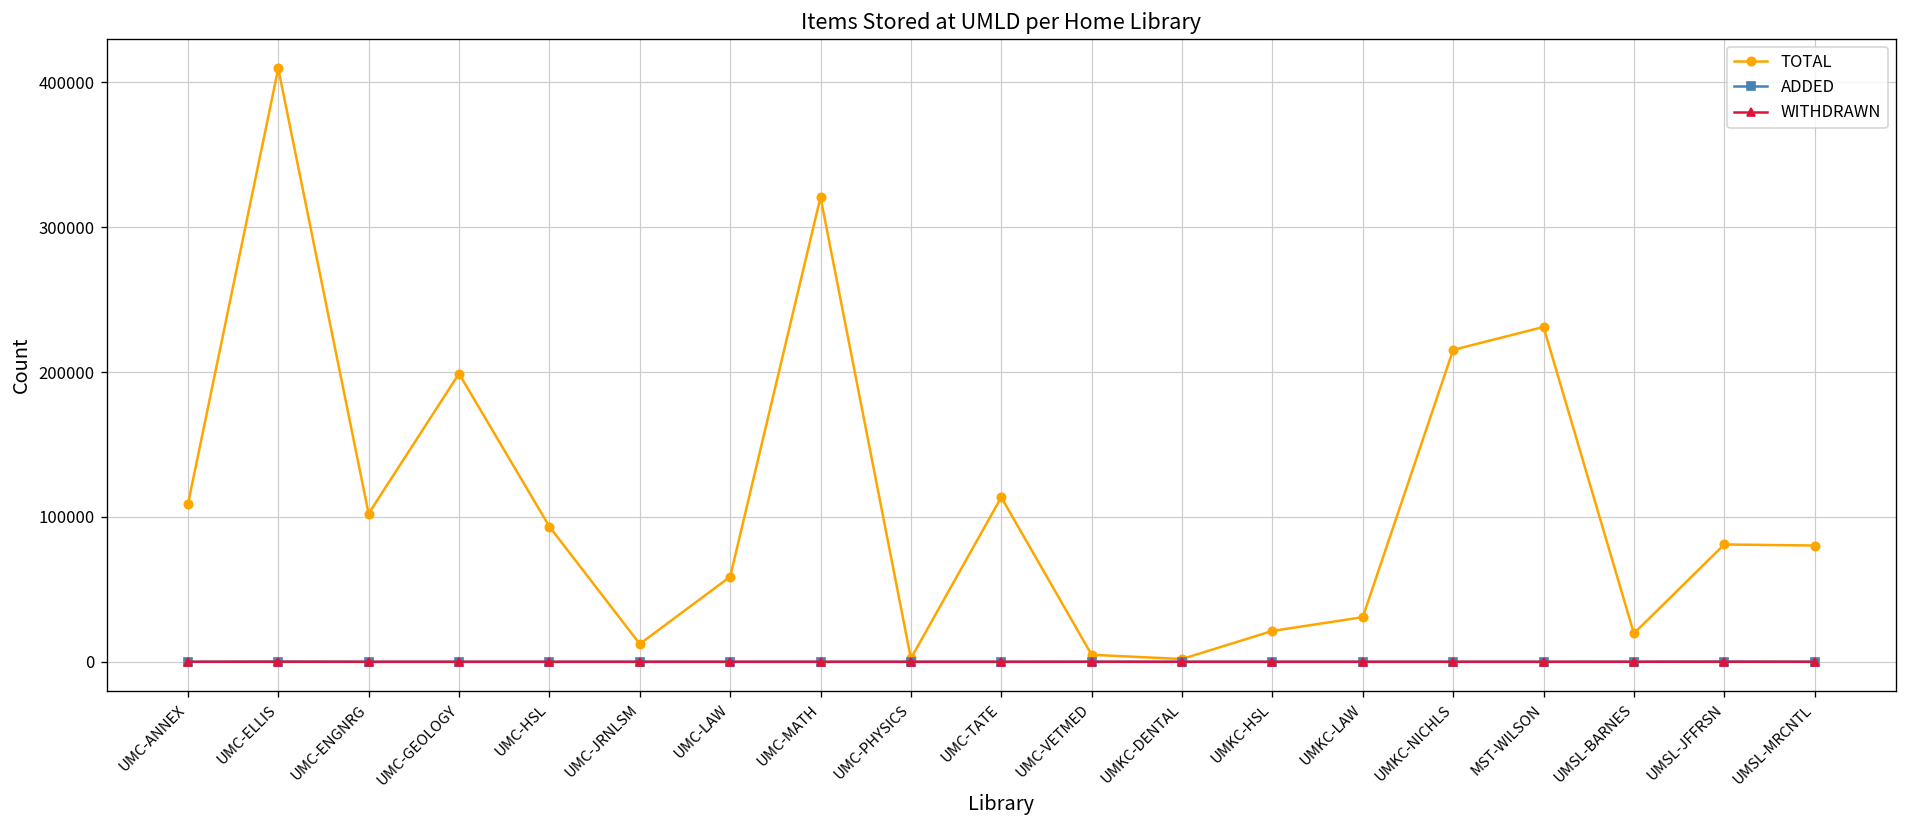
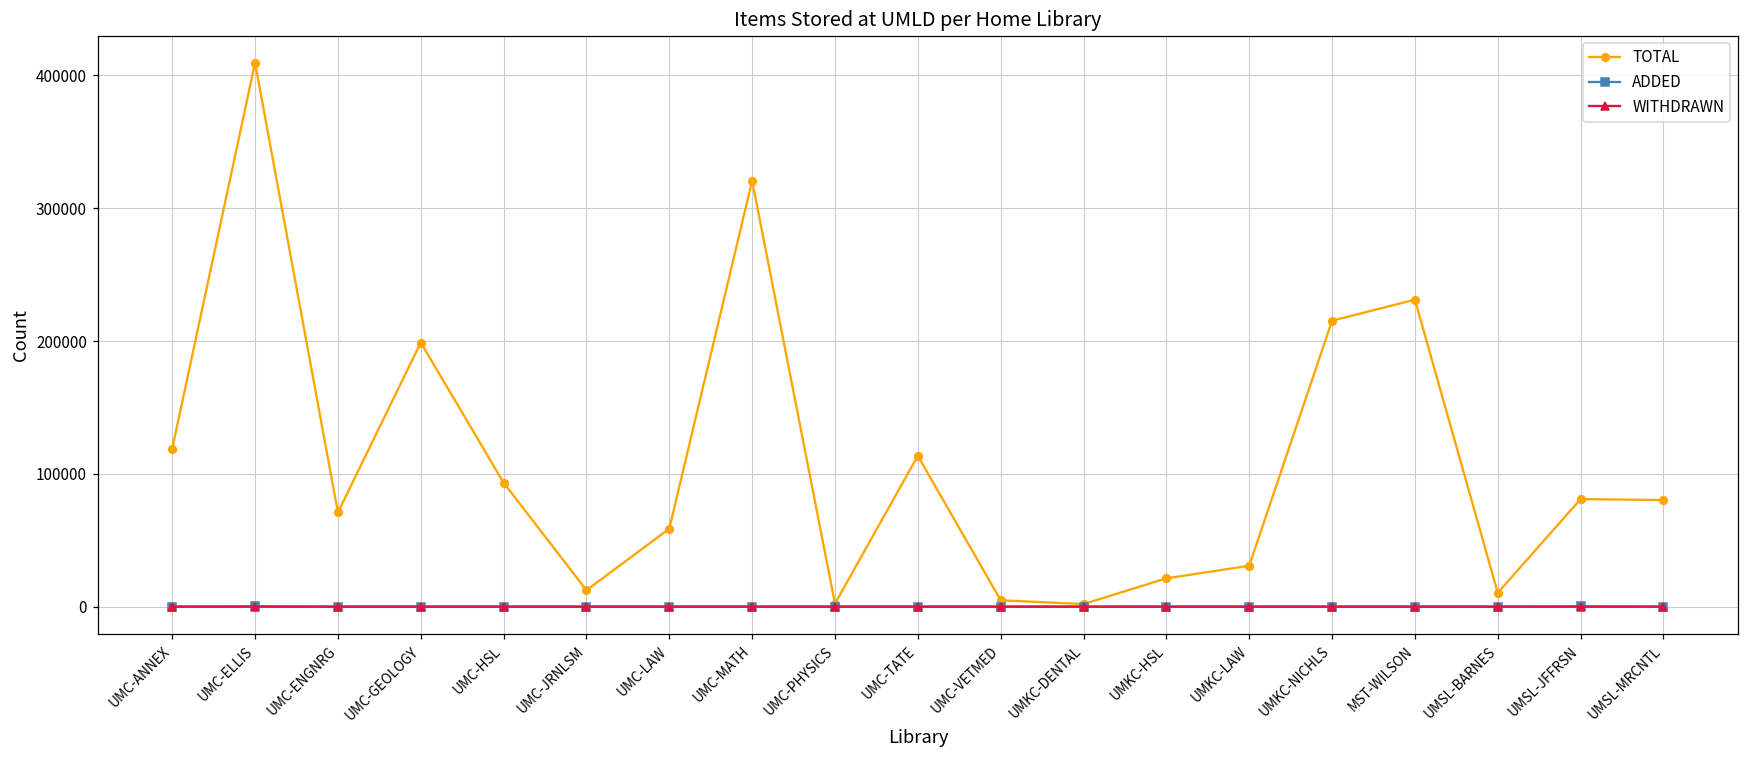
TOTAL, UMC-ANNEX: 109000 -> 119000
TOTAL, UMC-ENGNRG: 102000 -> 71000
TOTAL, UMSL-BARNES: 20000 -> 10000
